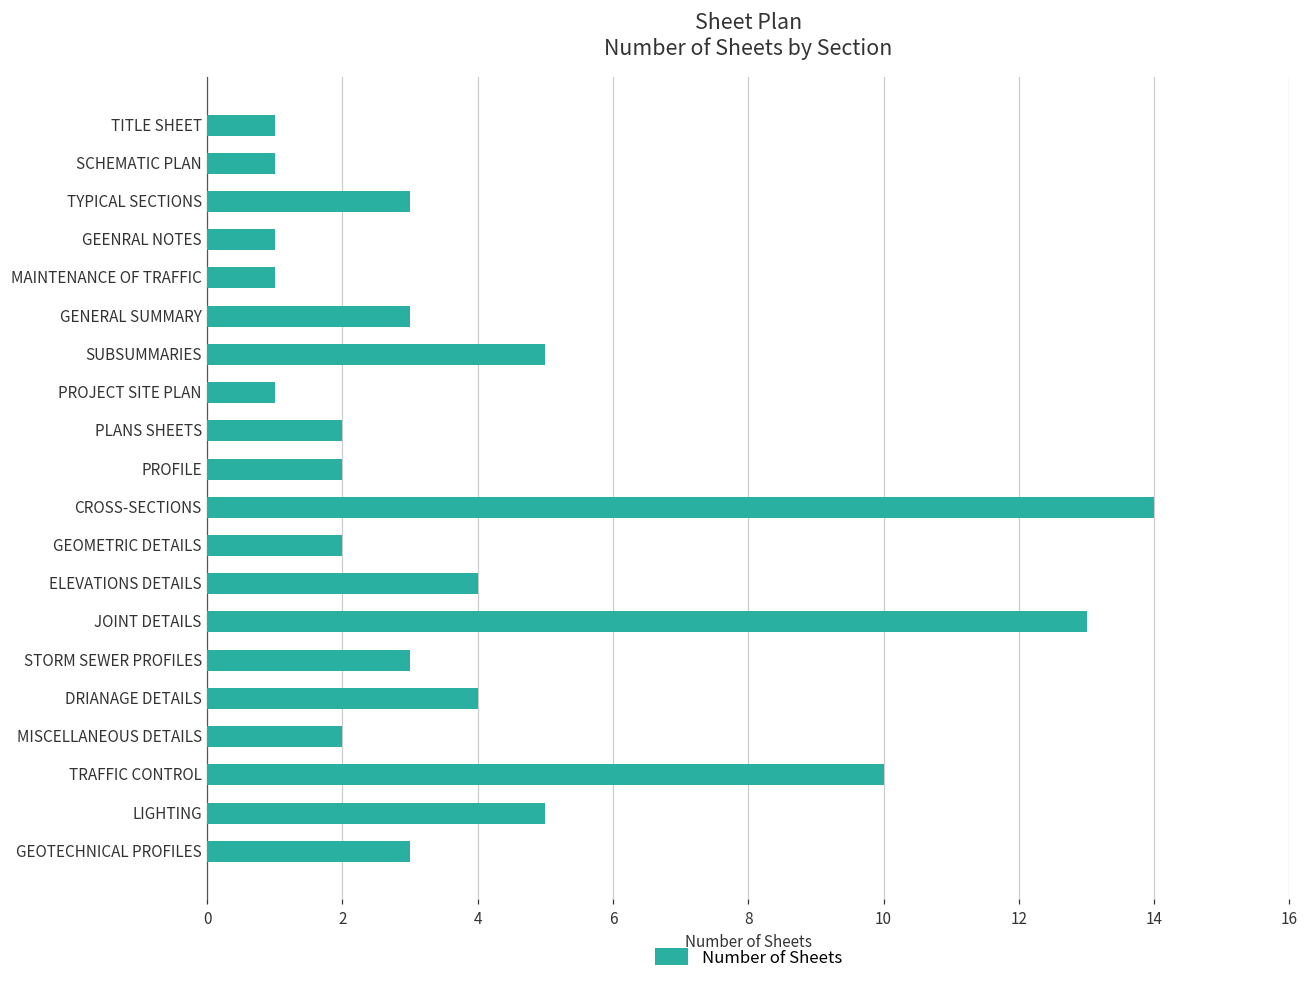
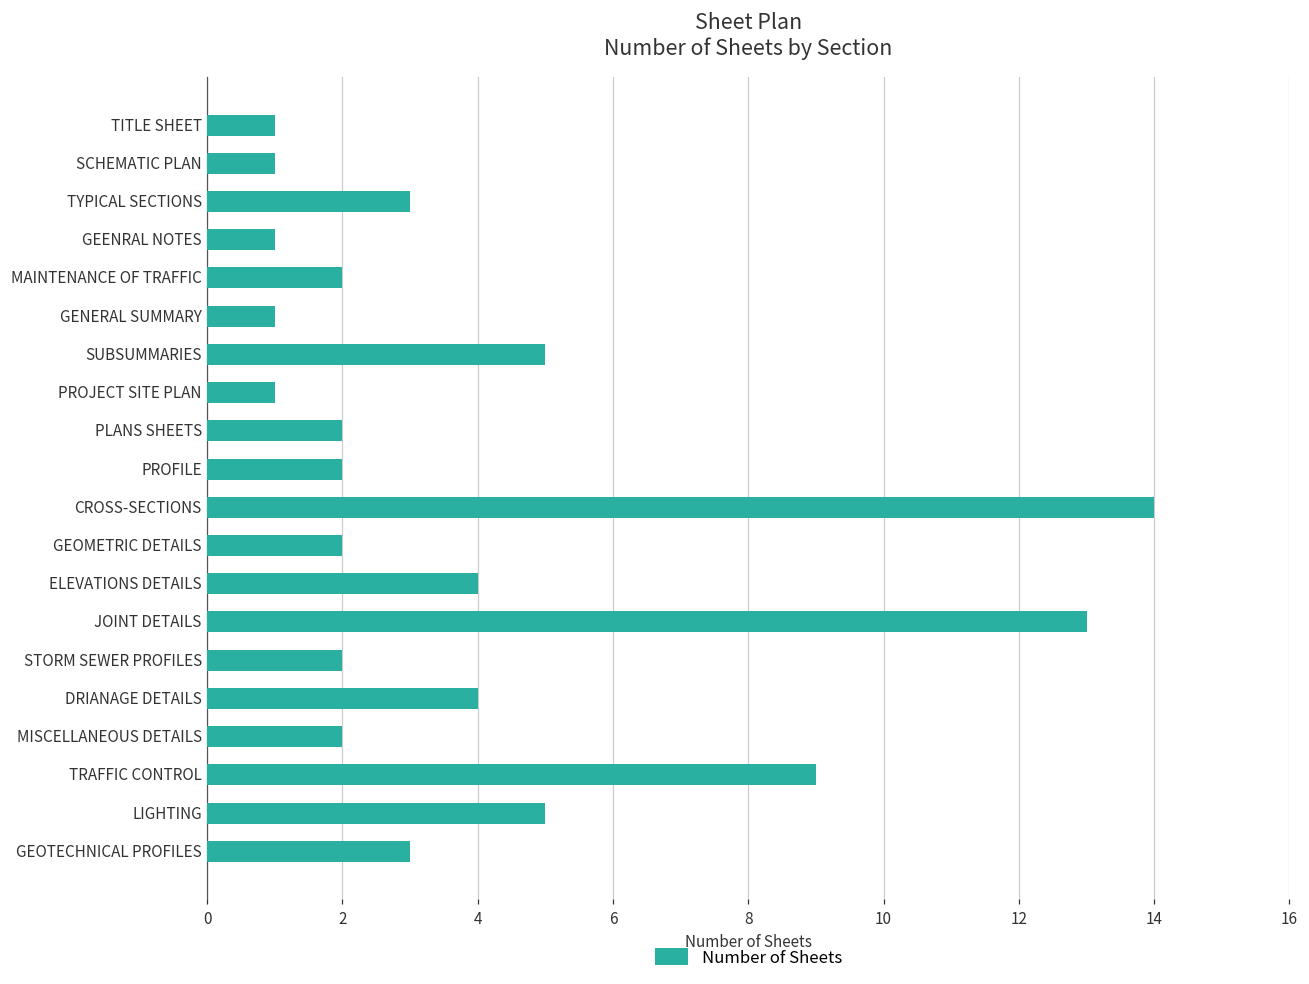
MAINTENANCE OF TRAFFIC: 1 -> 2
GENERAL SUMMARY: 3 -> 1
STORM SEWER PROFILES: 3 -> 2
TRAFFIC CONTROL: 10 -> 9
